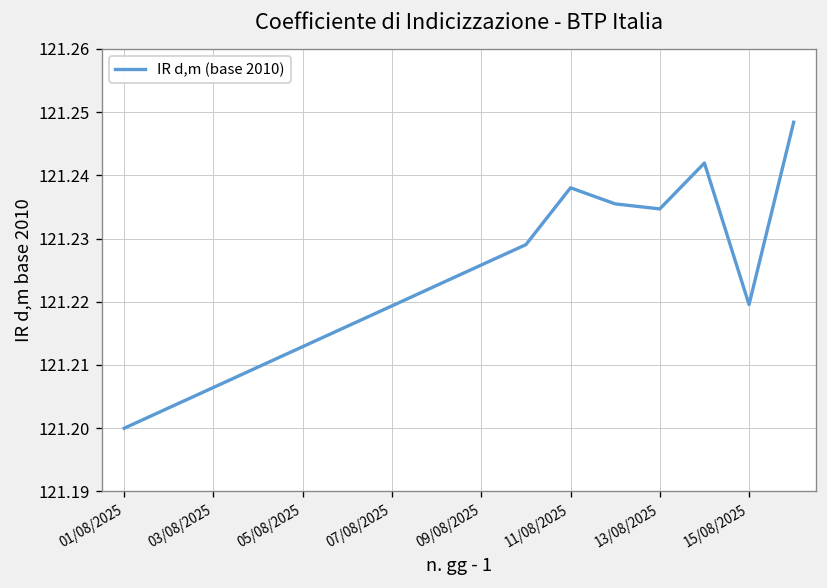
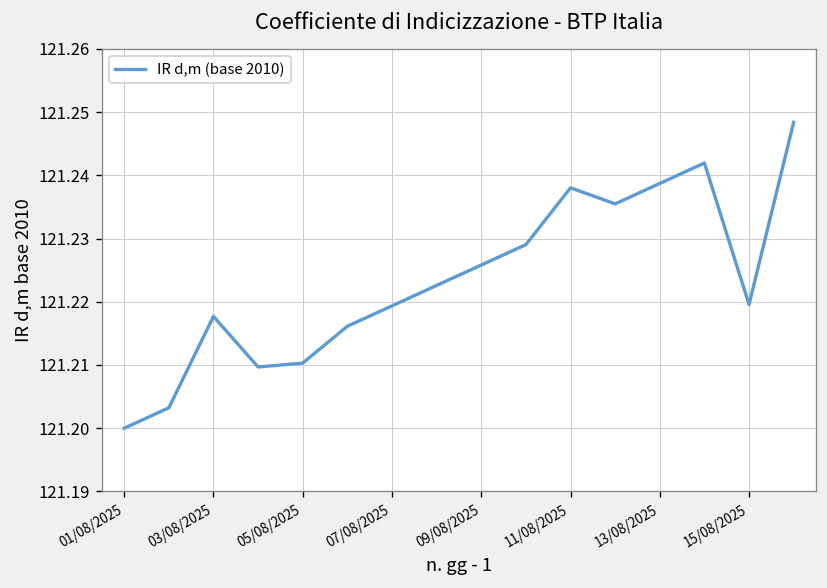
03/08/2025: 121.206 -> 121.218
05/08/2025: 121.213 -> 121.210
13/08/2025: 121.235 -> 121.239
